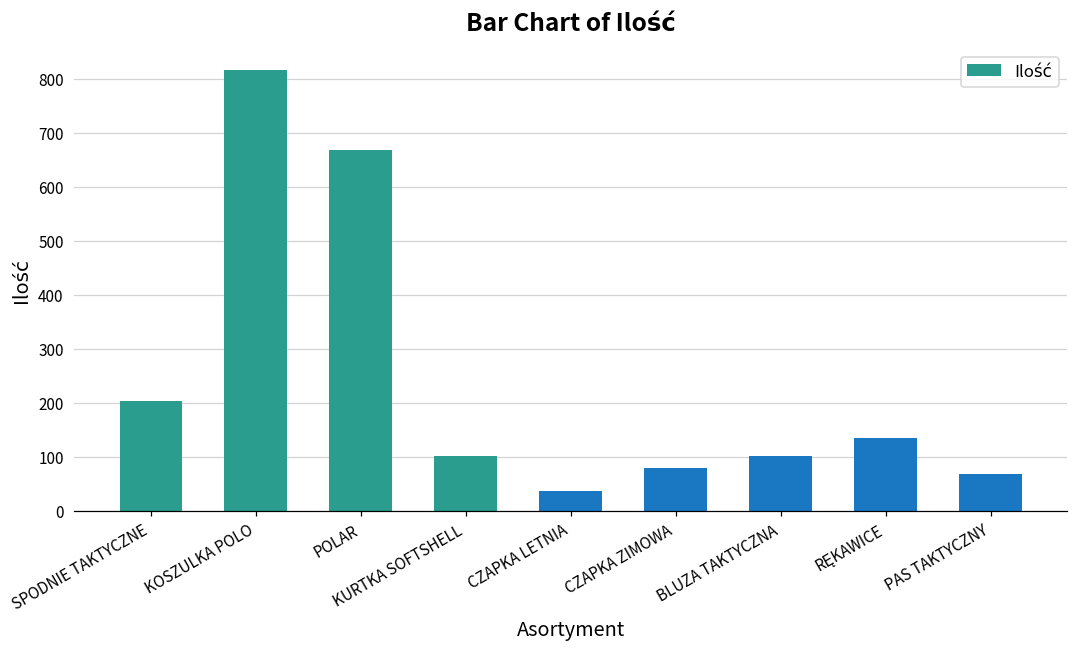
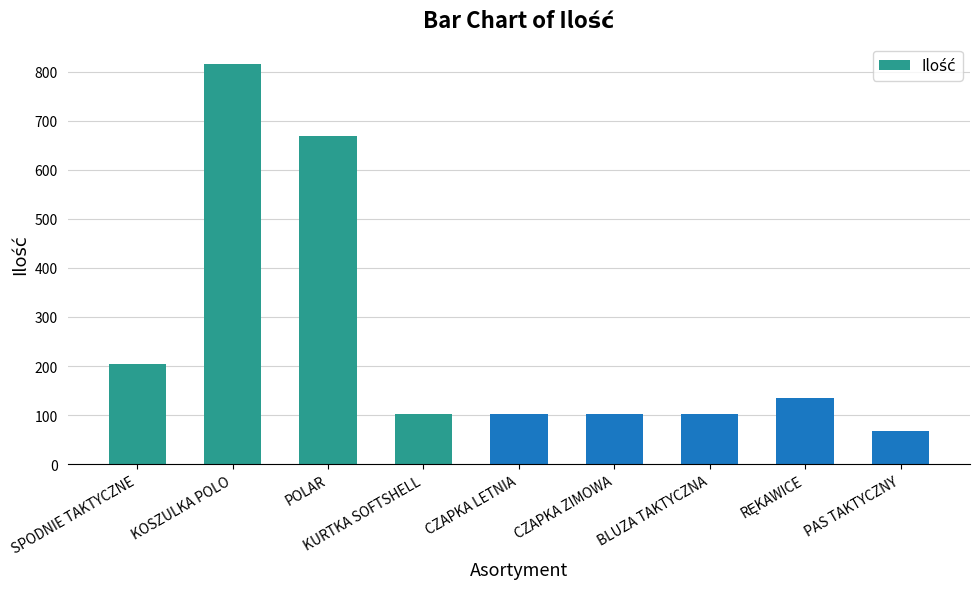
CZAPKA LETNIA: 40 -> 100
CZAPKA ZIMOWA: 80 -> 100
